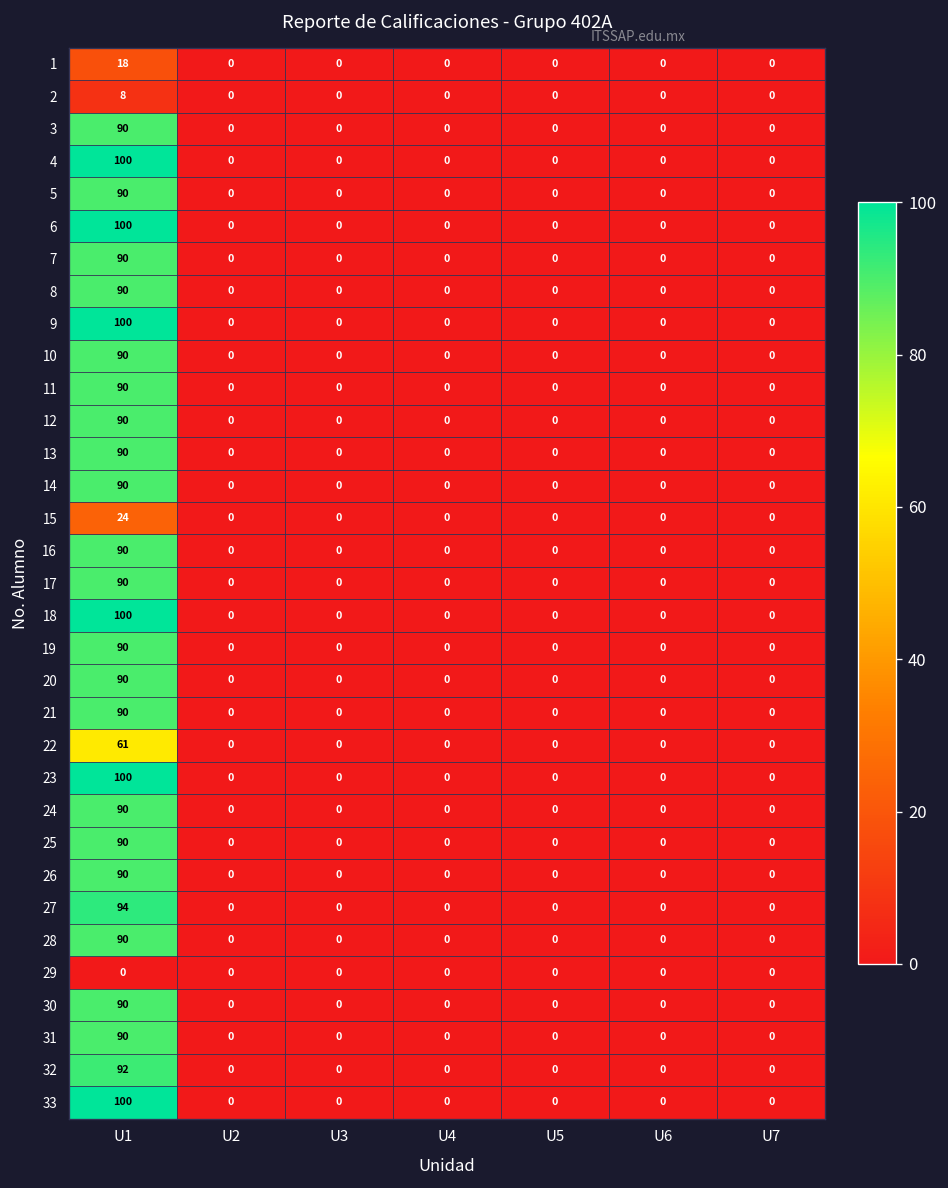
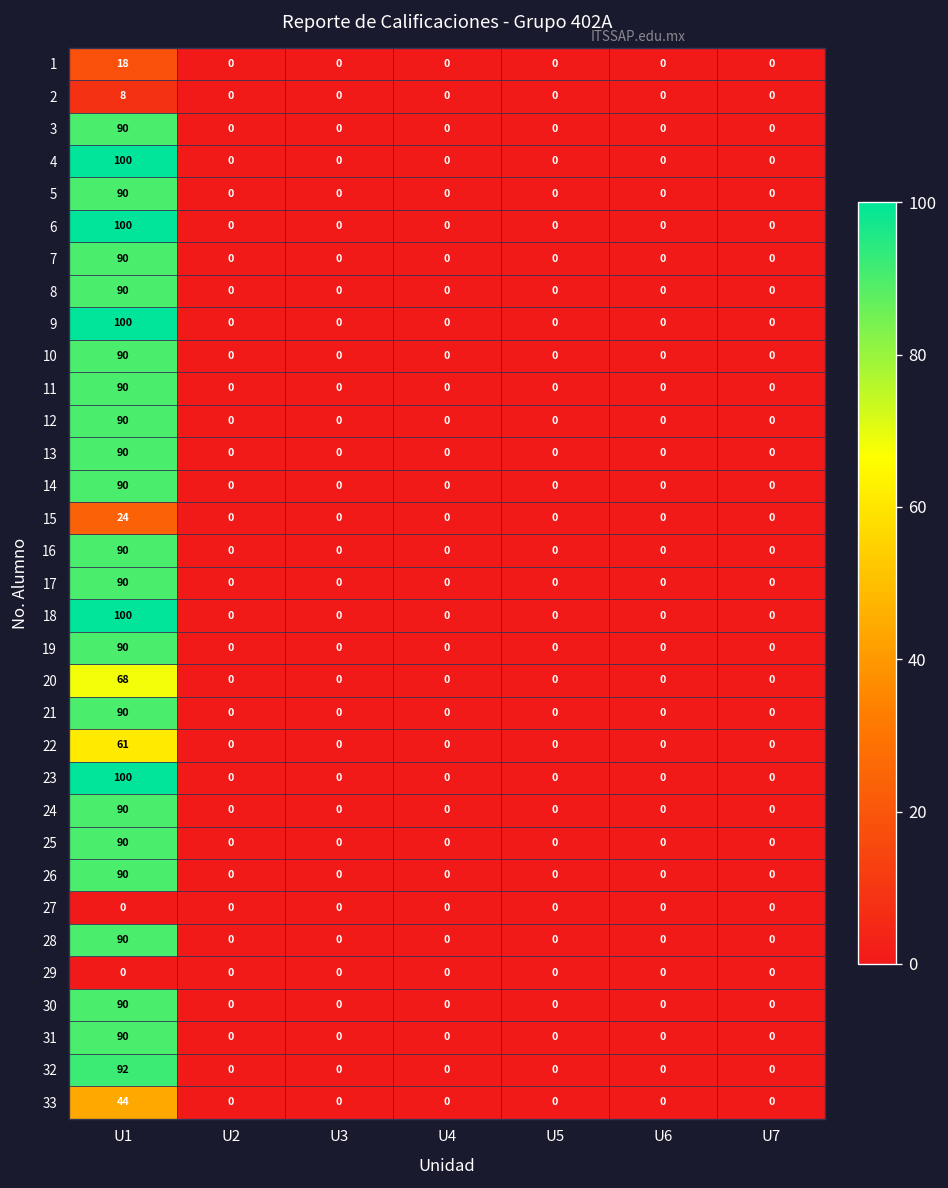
20, U1: 90 -> 68
27, U1: 94 -> 0
33, U1: 100 -> 44
